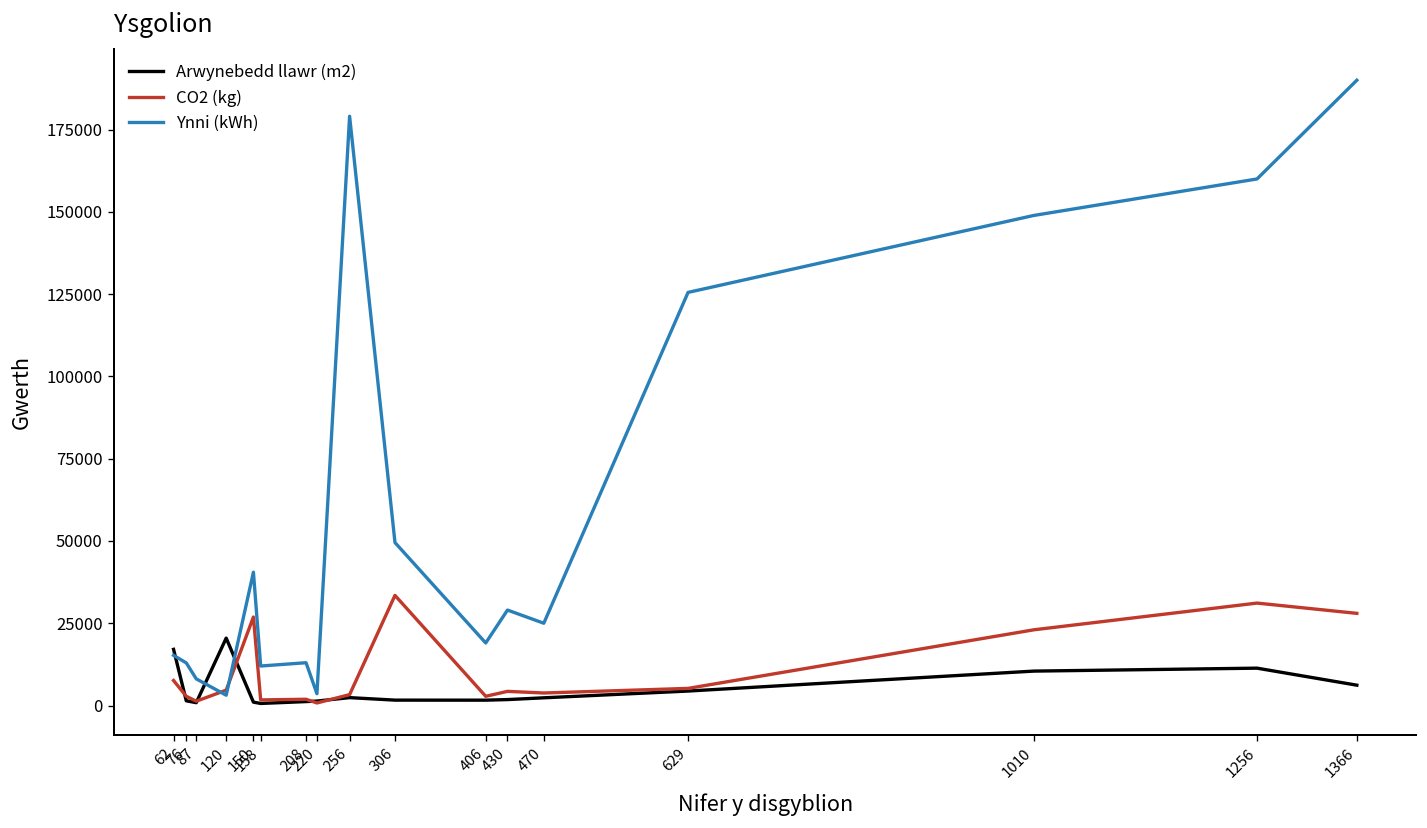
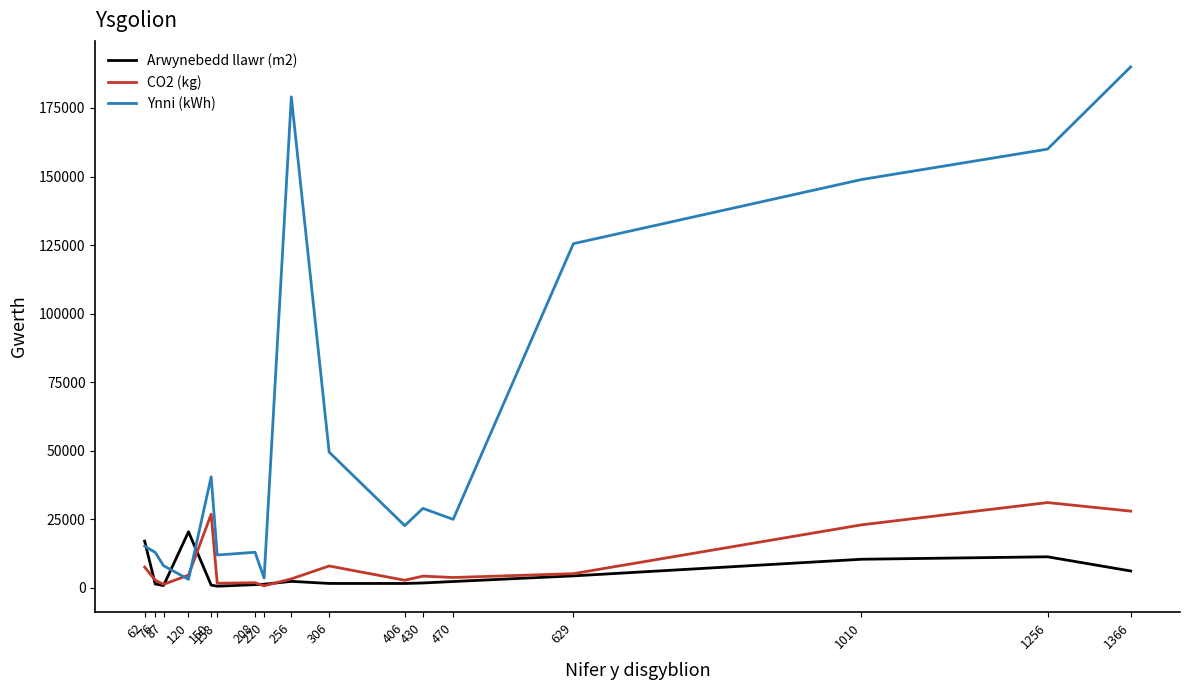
CO2 (kg), 306: 33000 -> 8000
Ynni (kWh), 406: 19000 -> 23000
